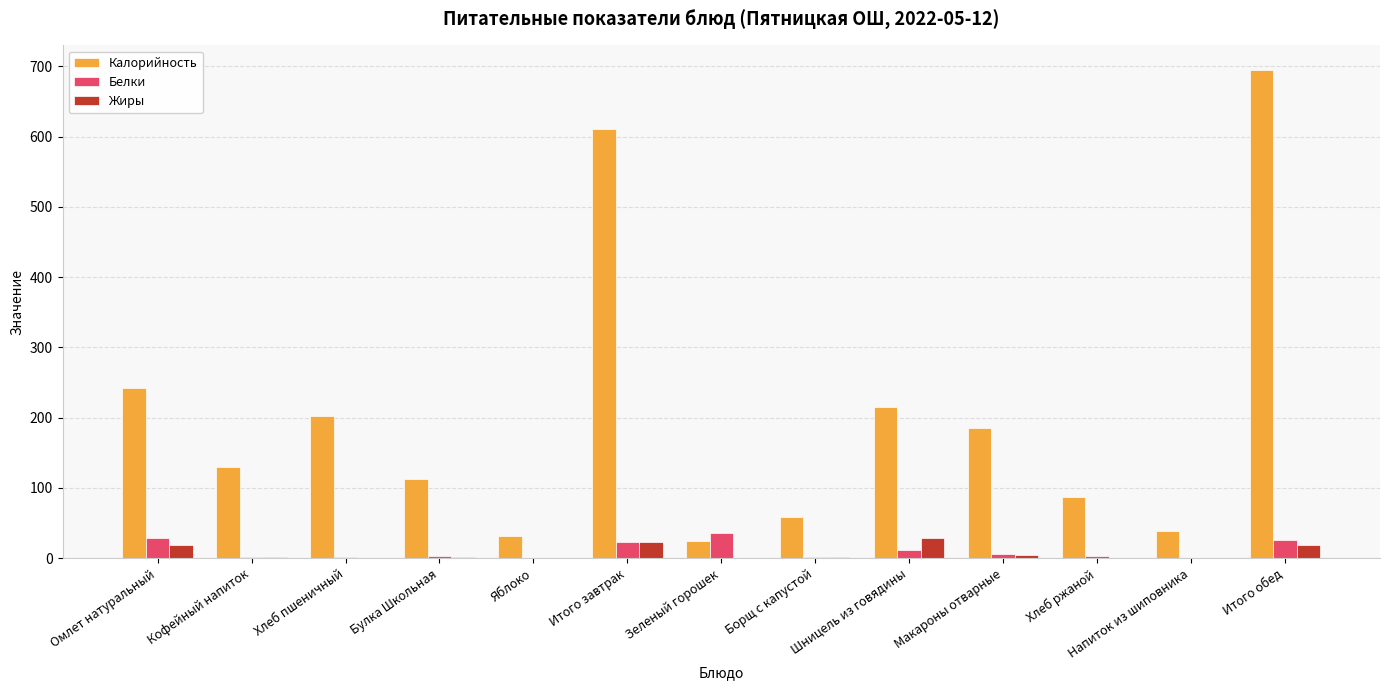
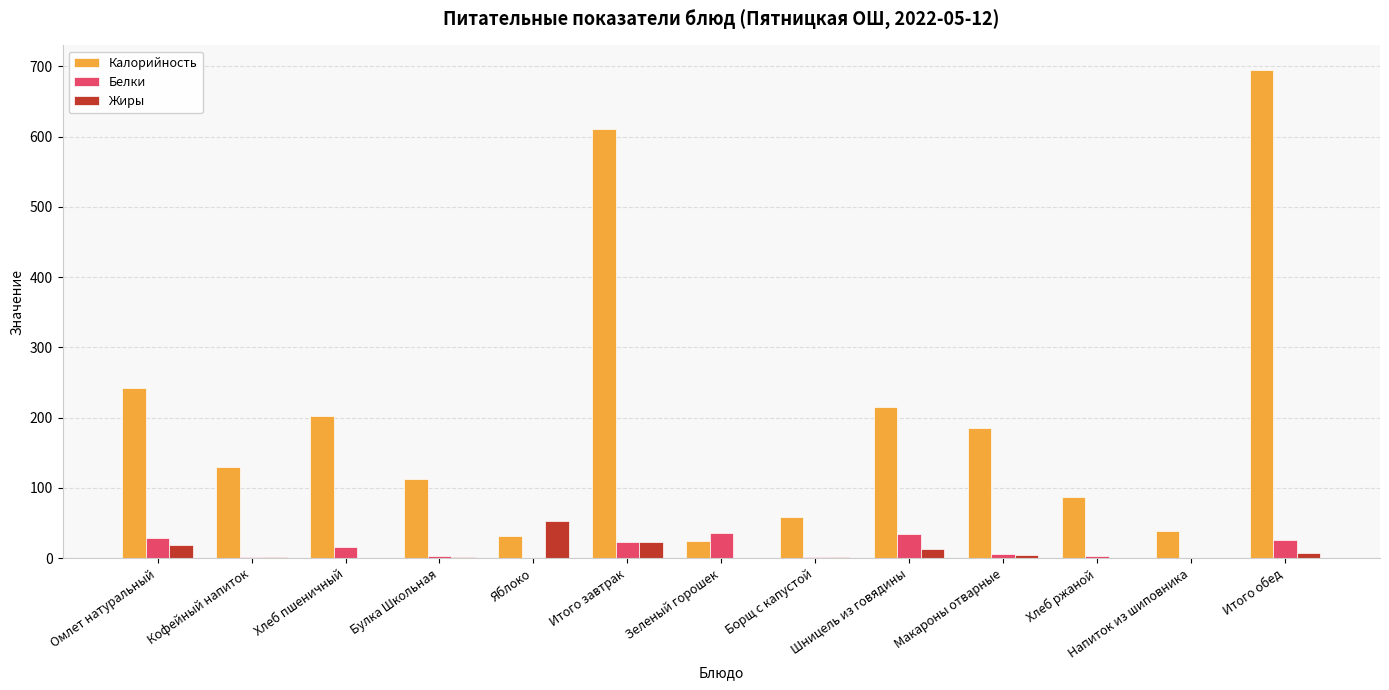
Белки, Хлеб пшеничный: 0 -> 20
Жиры, Яблоко: 0 -> 50
Белки, Шницель из говядины: 10 -> 30
Жиры, Шницель из говядины: 30 -> 10
Жиры, Итого обед: 20 -> 10
